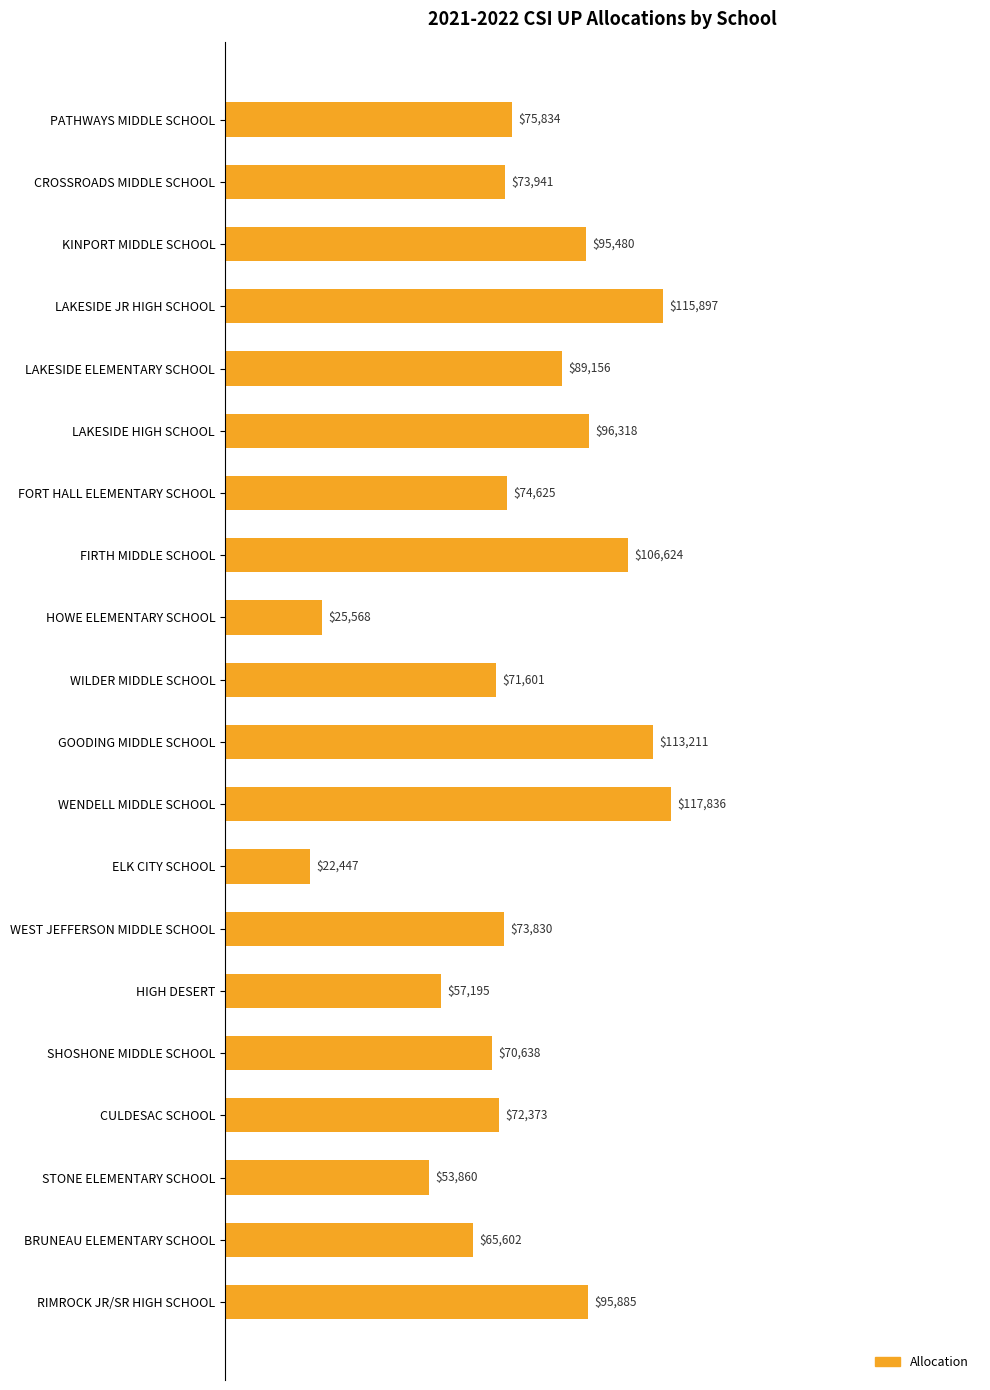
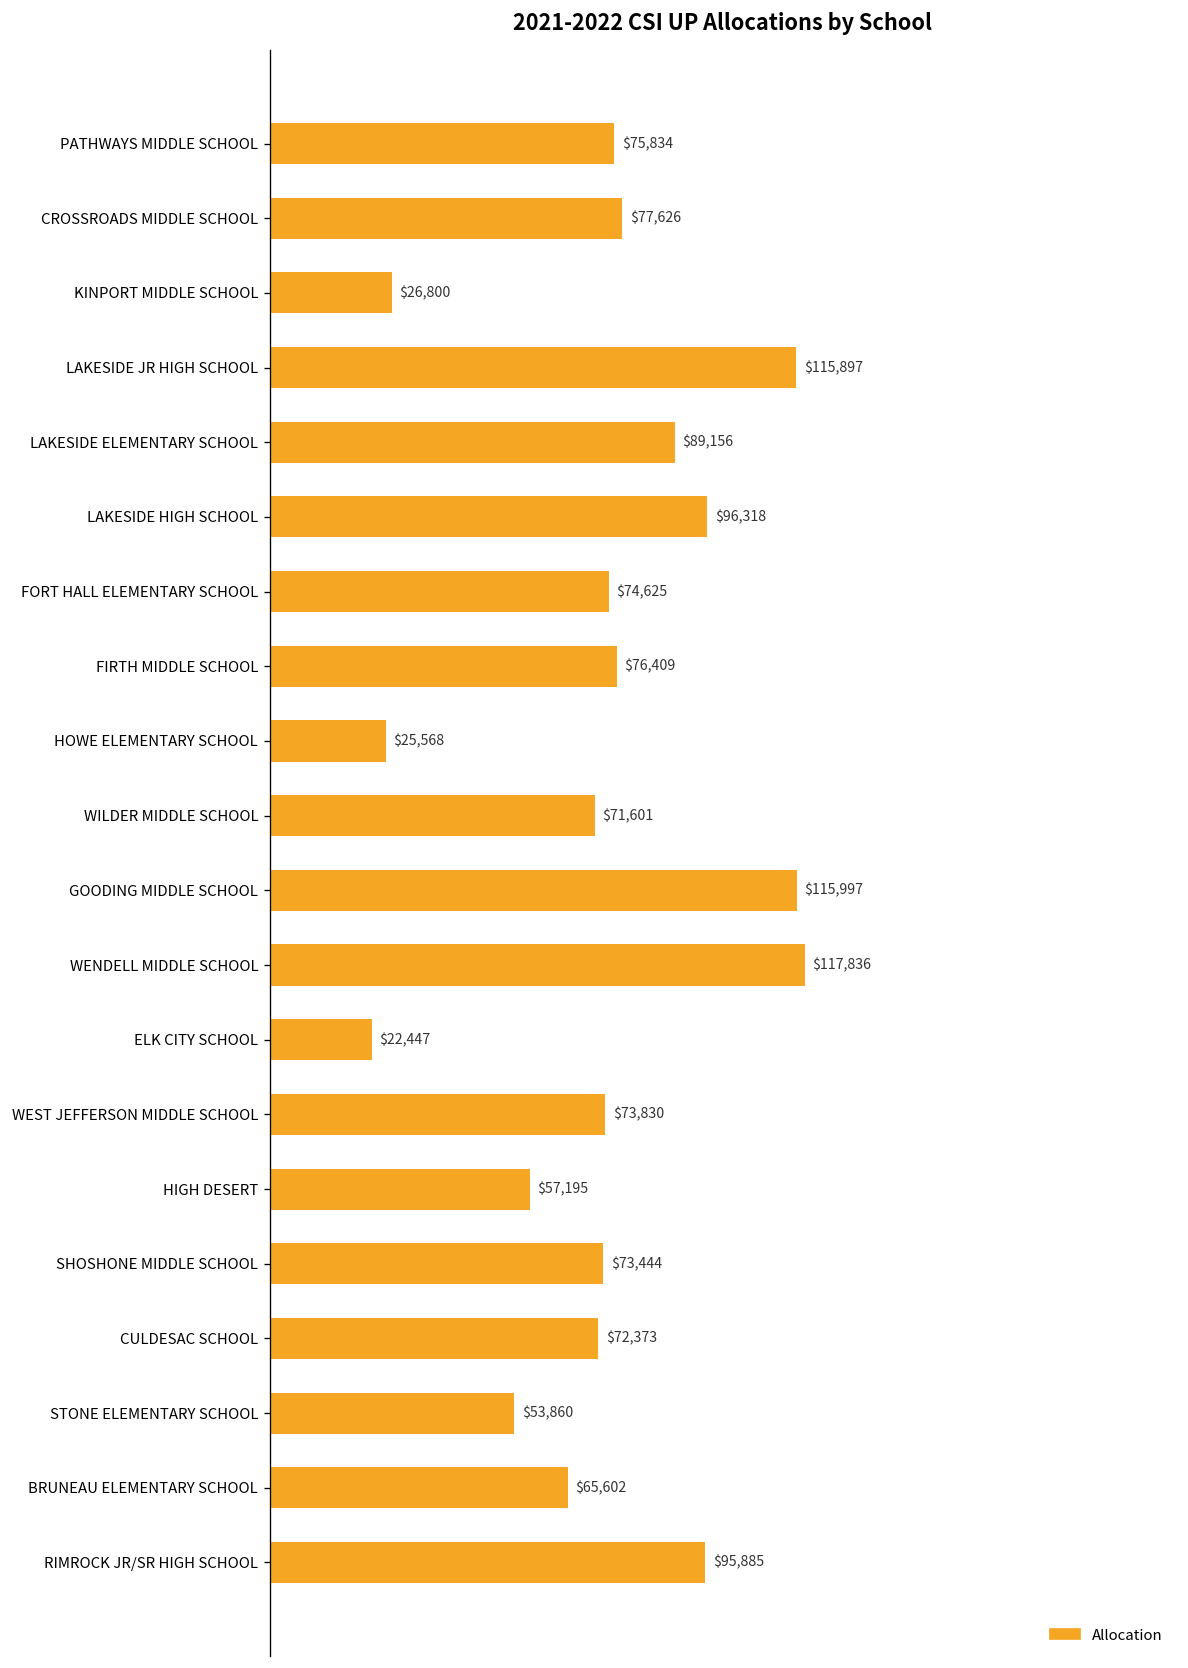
CROSSROADS MIDDLE SCHOOL: $73,941 -> $77,626
KINPORT MIDDLE SCHOOL: $95,480 -> $26,800
FIRTH MIDDLE SCHOOL: $106,624 -> $76,409
GOODING MIDDLE SCHOOL: $113,211 -> $115,997
SHOSHONE MIDDLE SCHOOL: $70,638 -> $73,444
